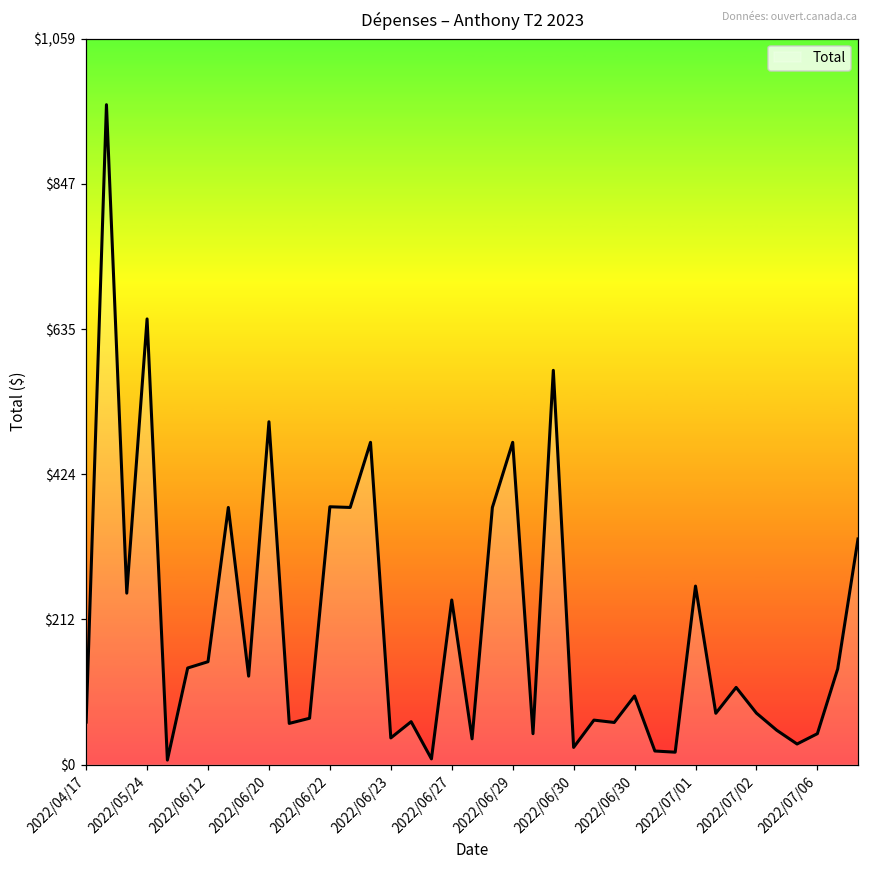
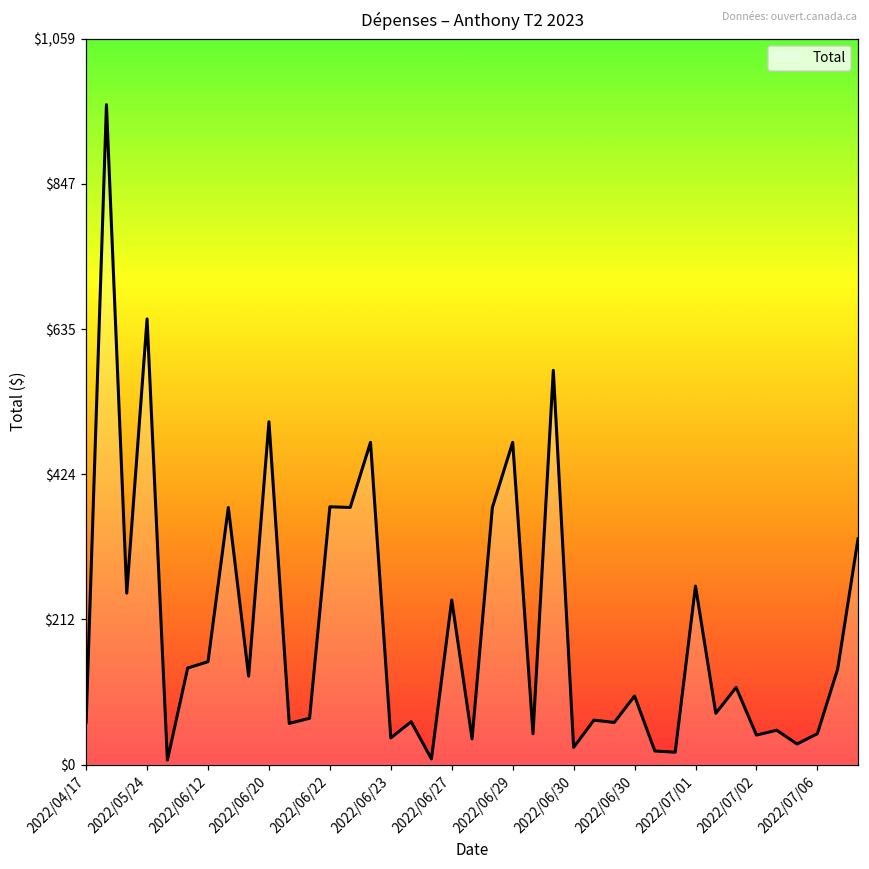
2022/07/02: $80 -> $40
